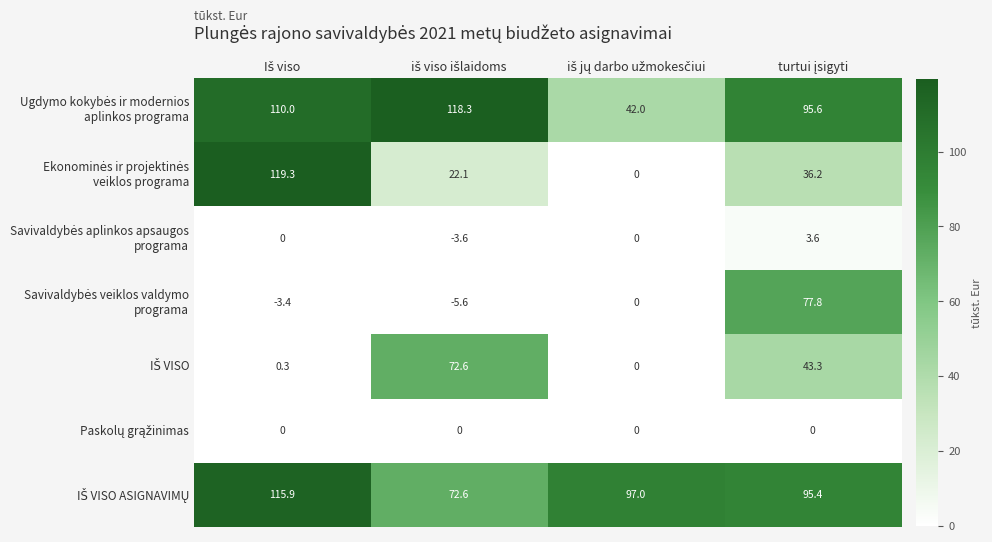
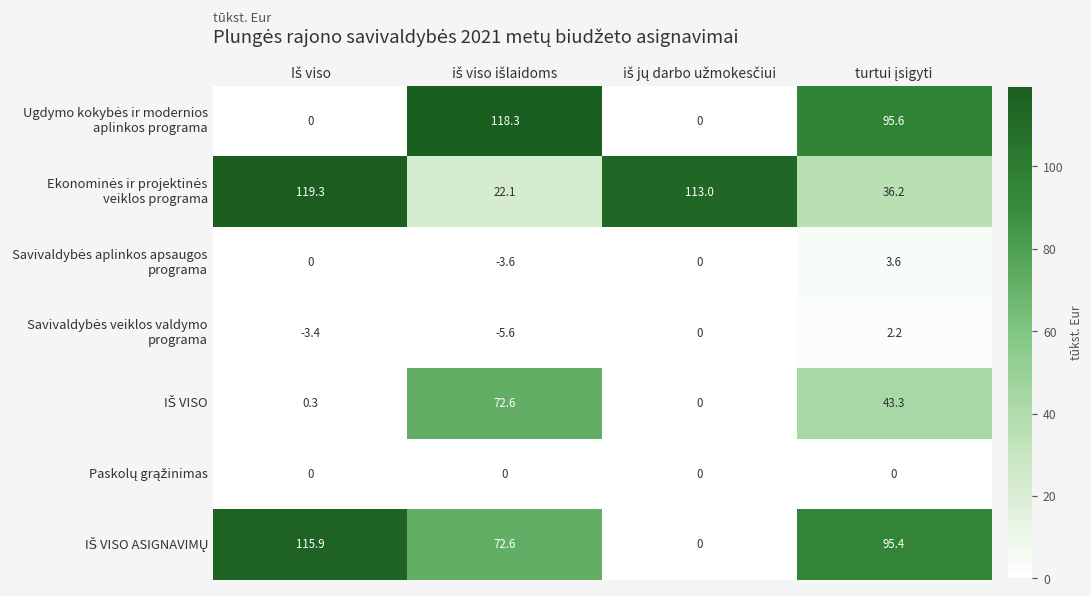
Ugdymo kokybės ir modernios aplinkos programa, Iš viso: 110.0 -> 0
Ugdymo kokybės ir modernios aplinkos programa, iš jų darbo užmokesčiui: 42.0 -> 0
Ekonominės ir projektinės veiklos programa, iš jų darbo užmokesčiui: 0 -> 113.0
Savivaldybės veiklos valdymo programa, turtui įsigyti: 77.8 -> 2.2
IŠ VISO ASIGNAVIMŲ, iš jų darbo užmokesčiui: 97.0 -> 0
